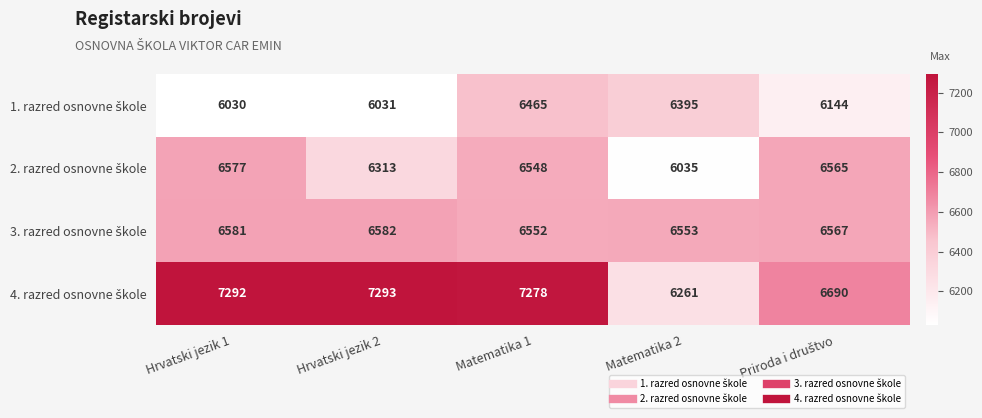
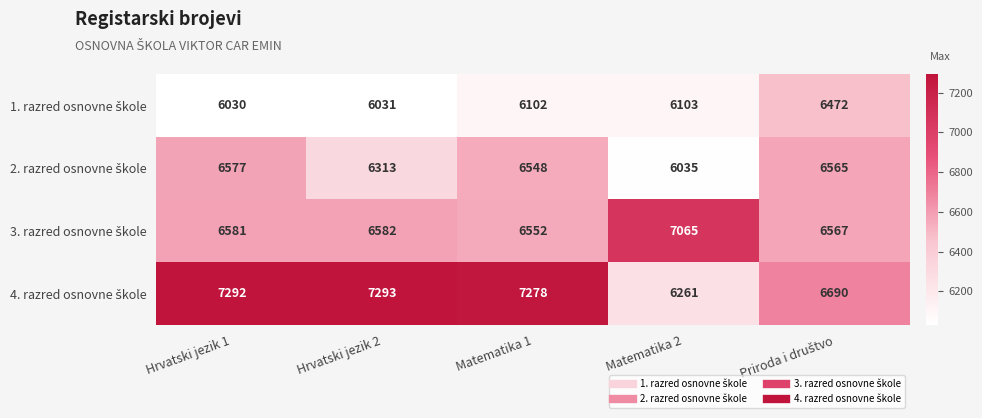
1. razred osnovne škole, Matematika 1: 6465 -> 6102
1. razred osnovne škole, Matematika 2: 6395 -> 6103
1. razred osnovne škole, Priroda i društvo: 6144 -> 6472
3. razred osnovne škole, Matematika 2: 6553 -> 7065
